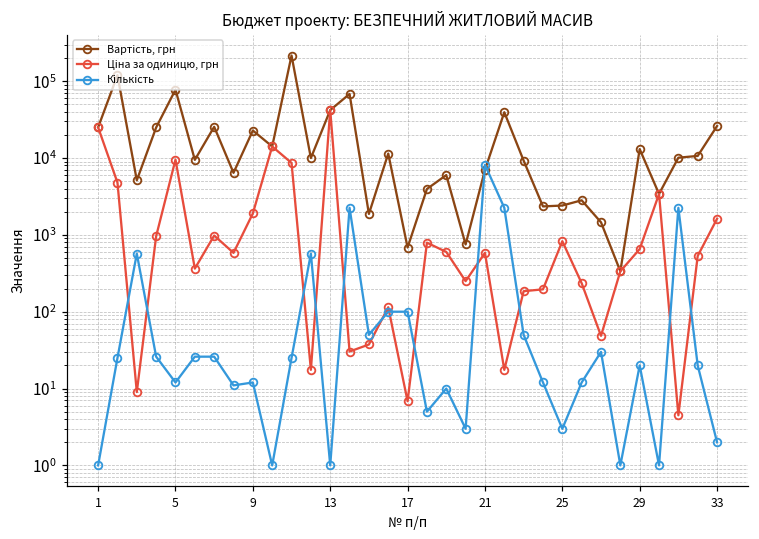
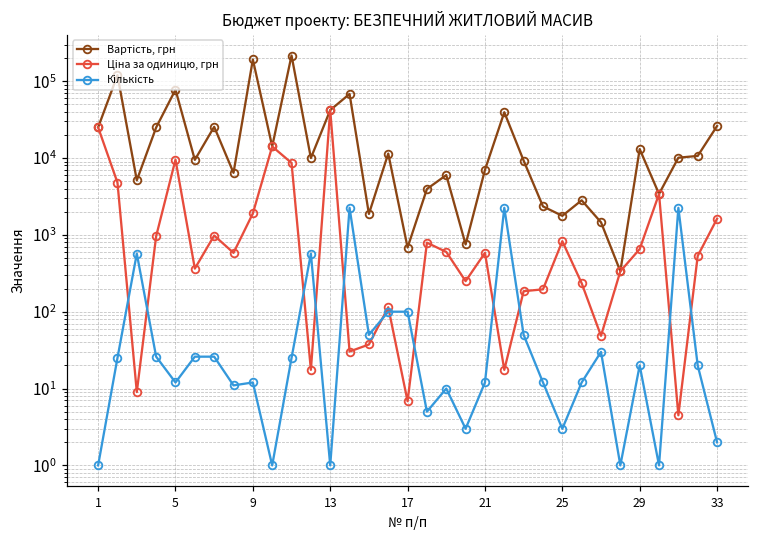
Вартість, грн, 9: 23000 -> 190000
Кількість, 21: 8000 -> 12
Вартість, грн, 25: 2400 -> 1800
